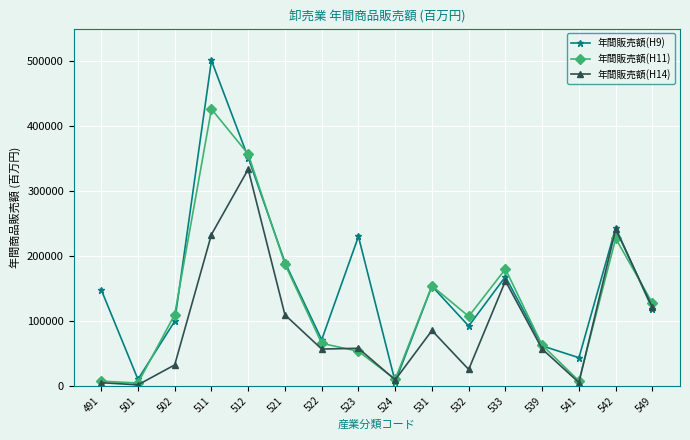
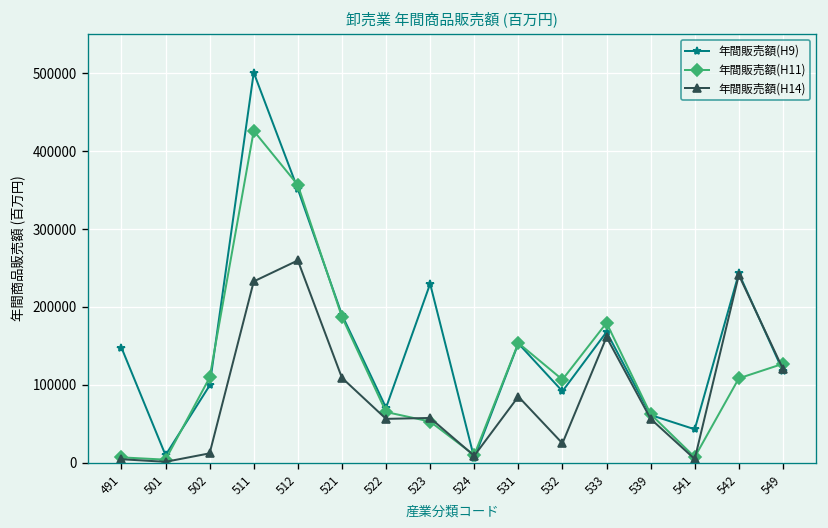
年間販売額(H14), 502: 30000 -> 10000
年間販売額(H14), 512: 330000 -> 260000
年間販売額(H11), 542: 230000 -> 110000
